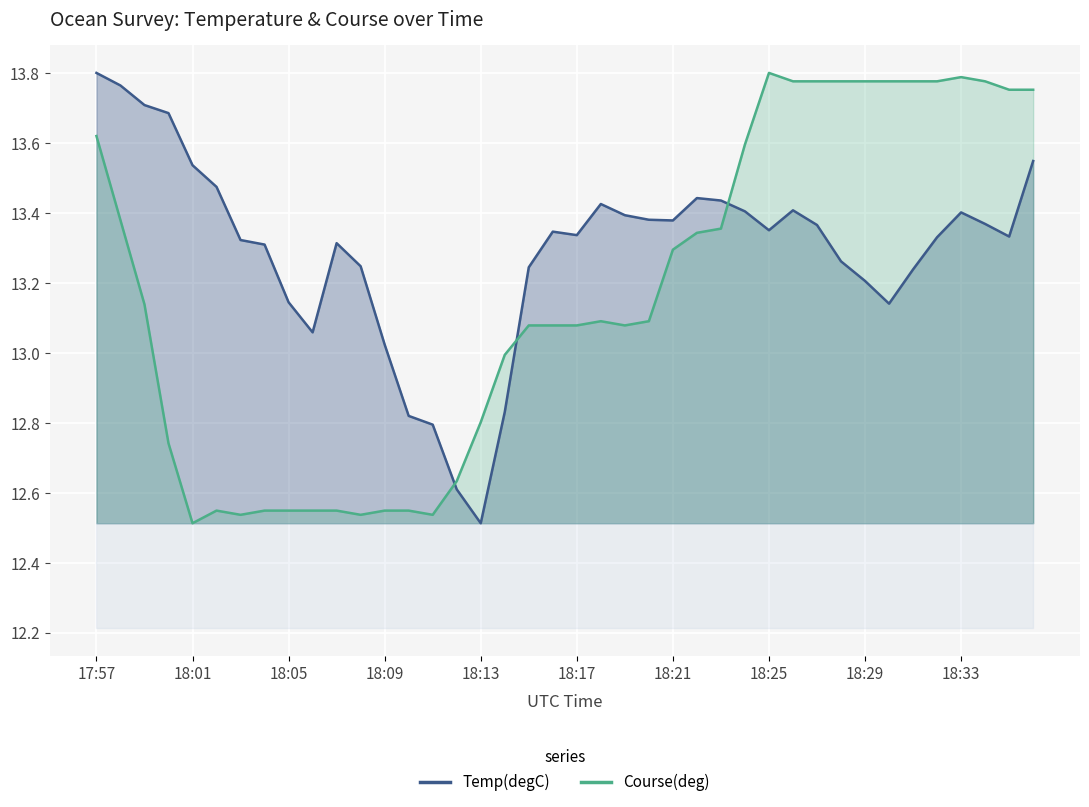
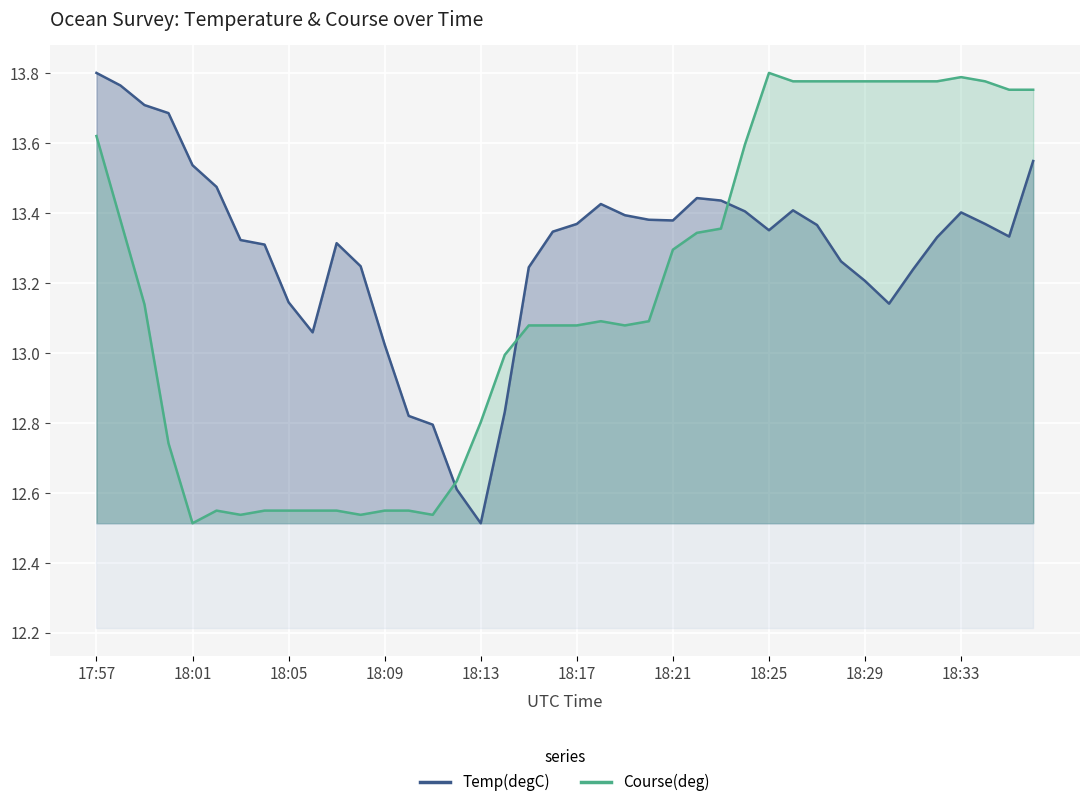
Temp(degC), 18:17: 13.34 -> 13.37
